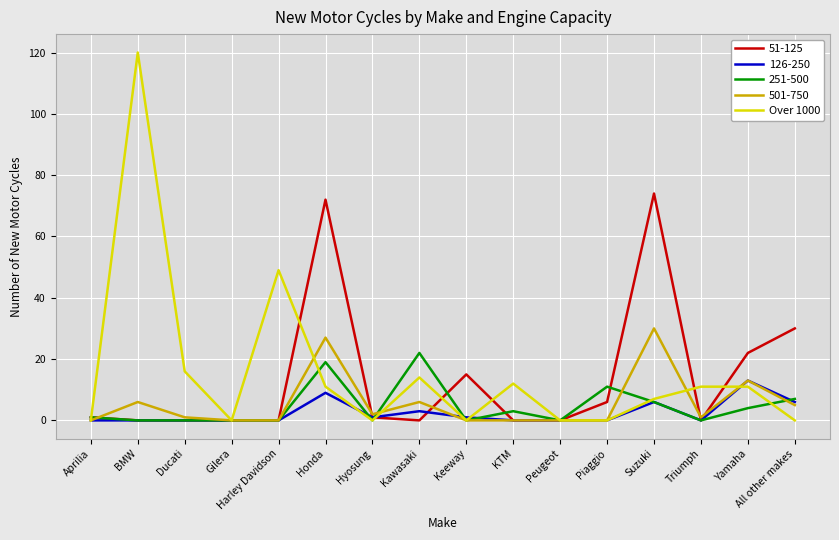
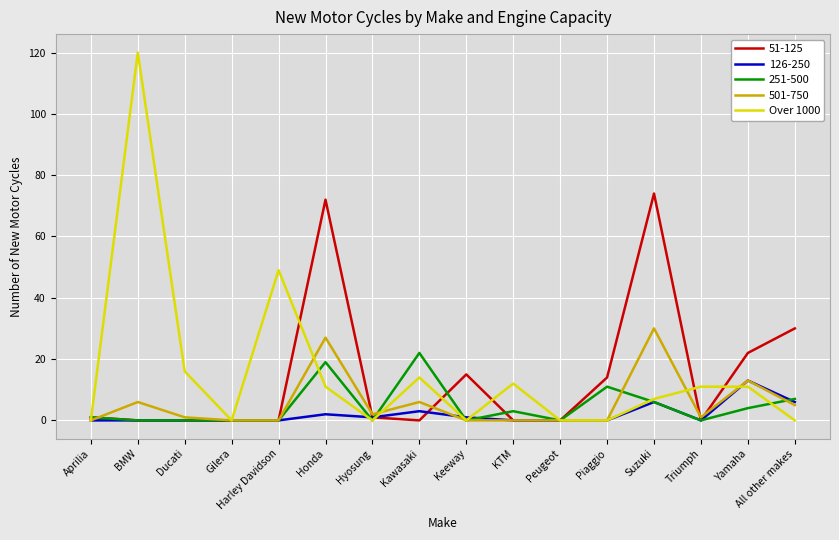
126-250, Honda: 9 -> 2
51-125, Piaggio: 6 -> 14
